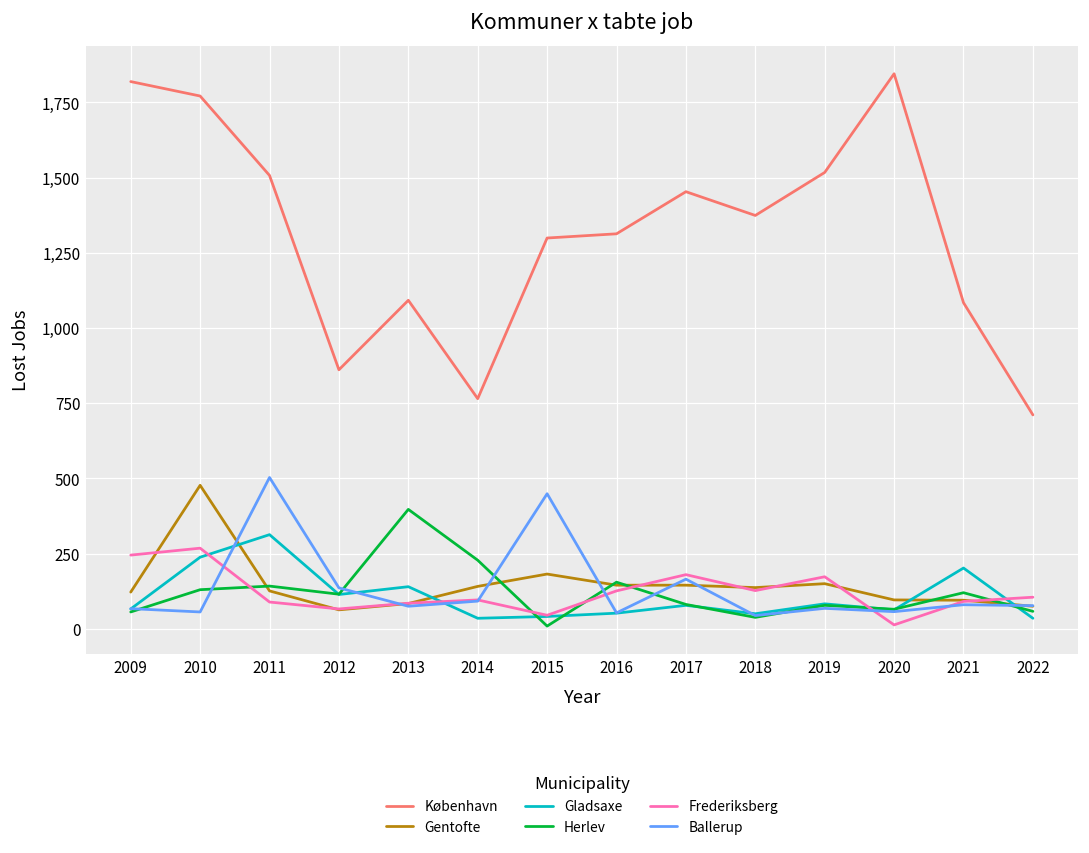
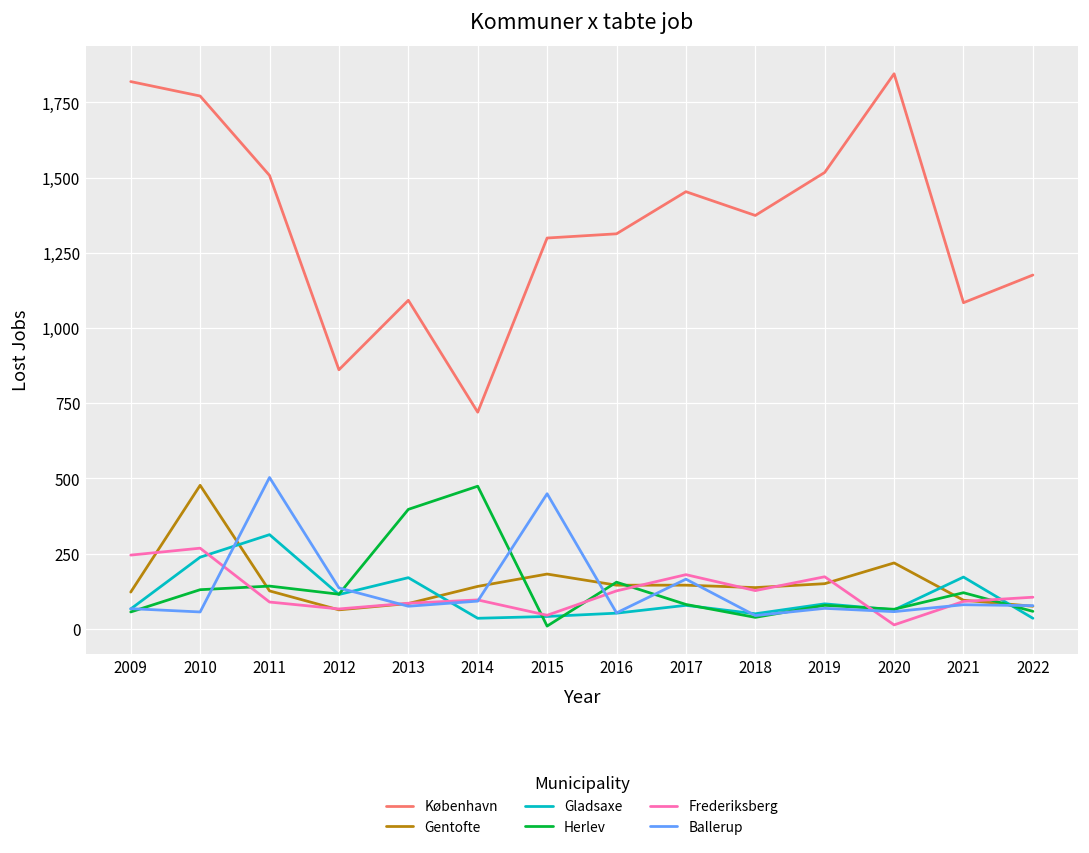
Gladsaxe, 2013: 140 -> 170
København, 2014: 770 -> 720
Herlev, 2014: 230 -> 470
Gentofte, 2020: 100 -> 220
Gladsaxe, 2021: 200 -> 170
København, 2022: 710 -> 1,180
